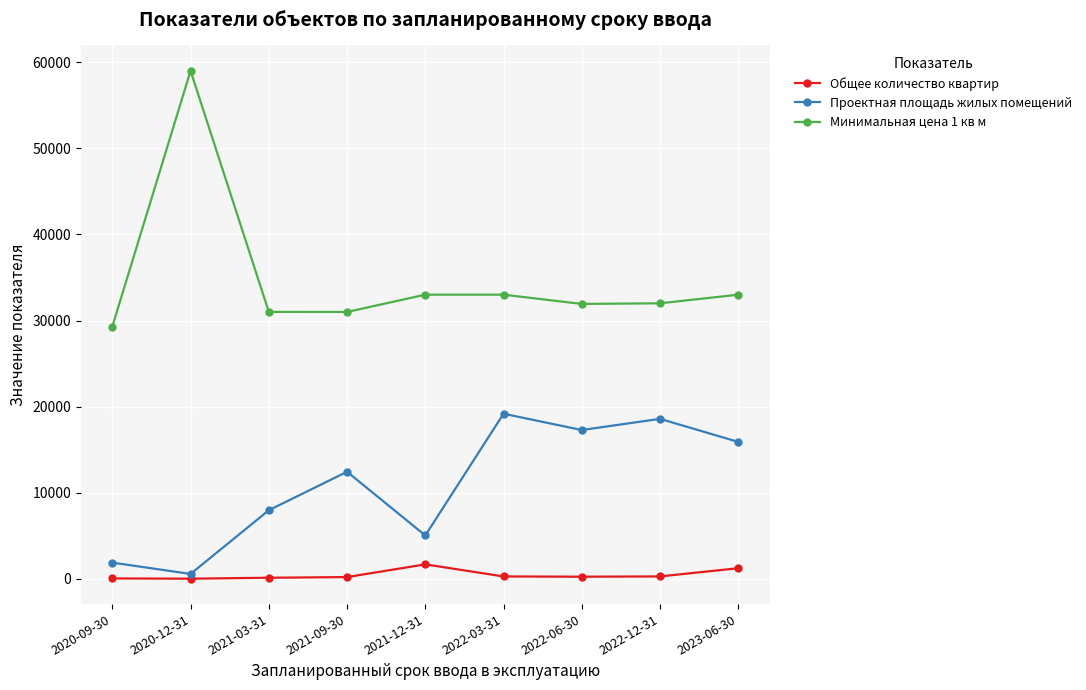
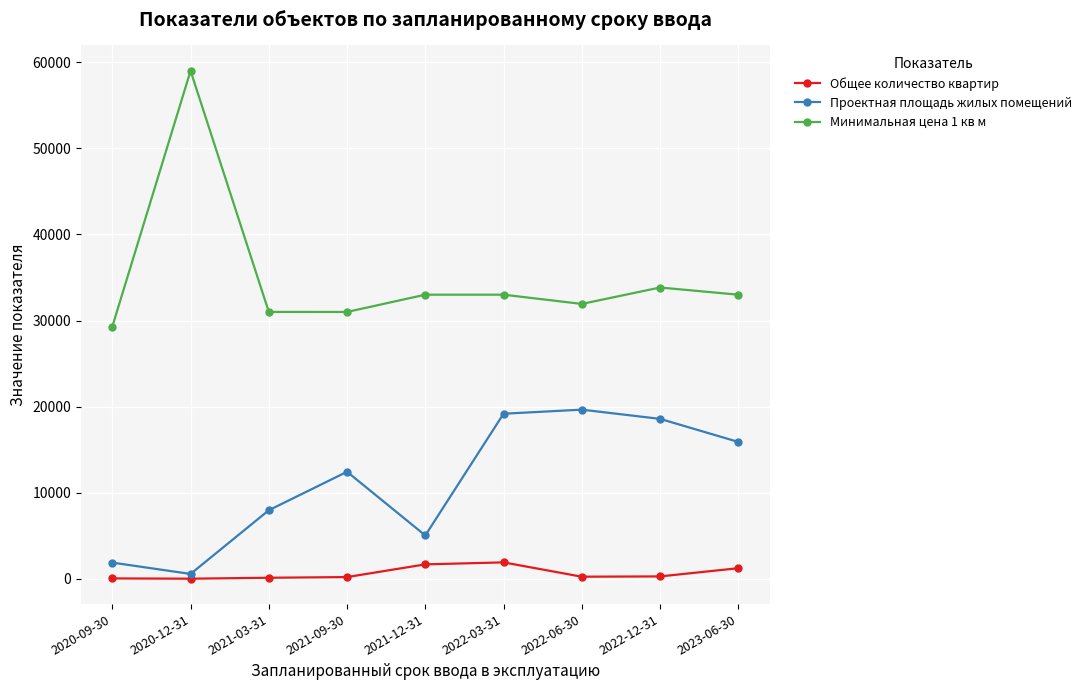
Общее количество квартир, 2022-03-31: 0 -> 2000
Проектная площадь жилых помещений, 2022-06-30: 17000 -> 20000
Минимальная цена 1 кв м, 2022-12-31: 32000 -> 34000
